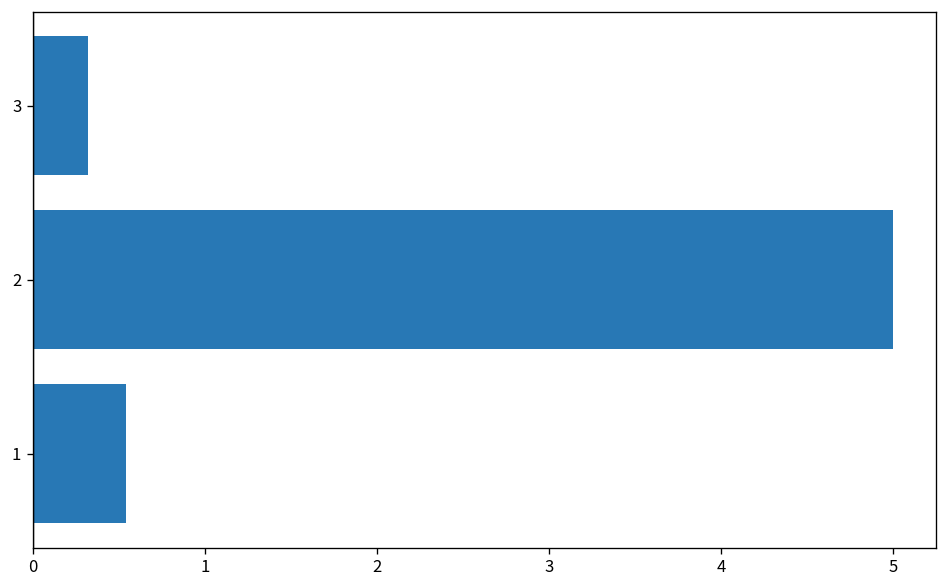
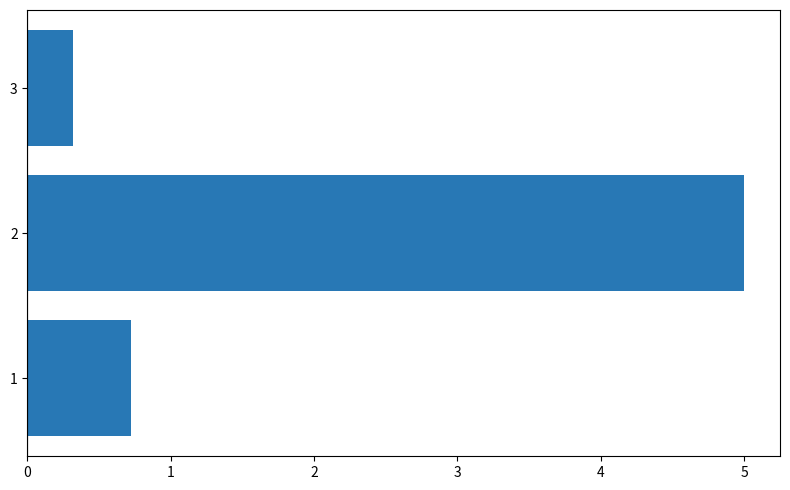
1: 0.54 -> 0.72
